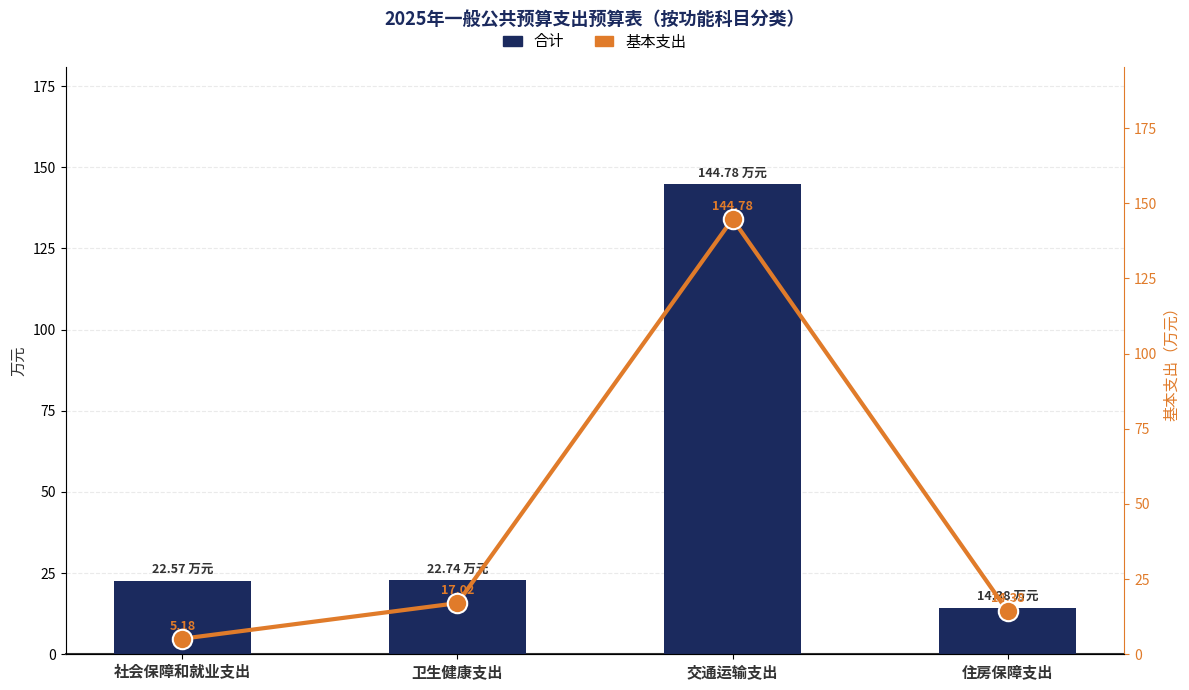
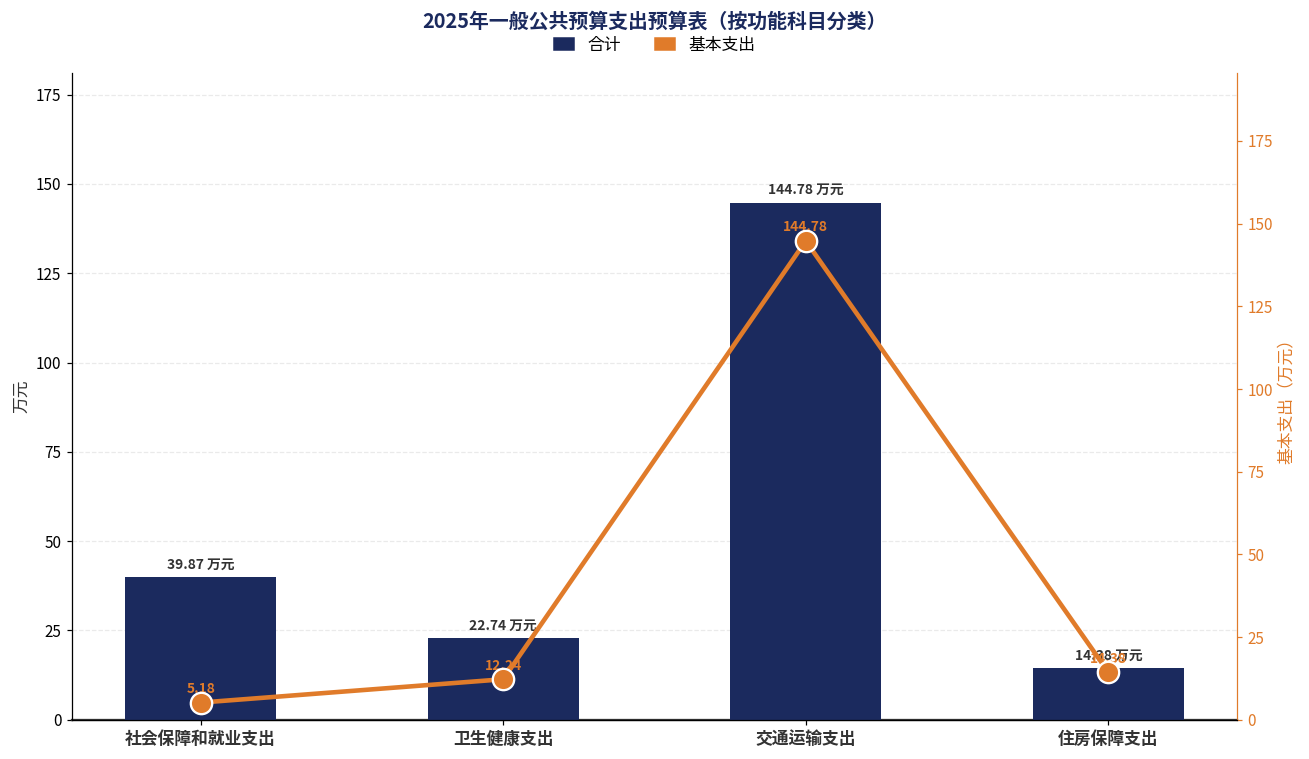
合计, 社会保障和就业支出: 22.57 -> 39.87
基本支出, 卫生健康支出: 17.02 -> 12.24
